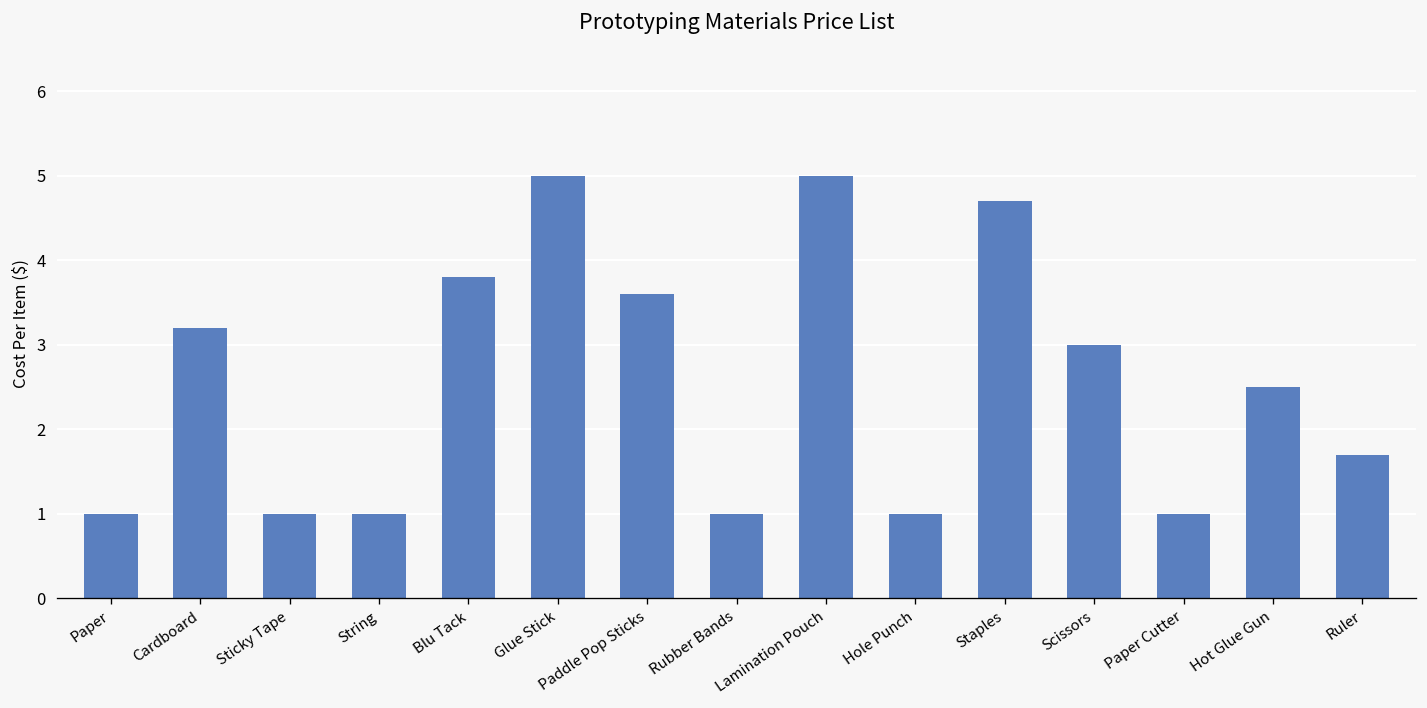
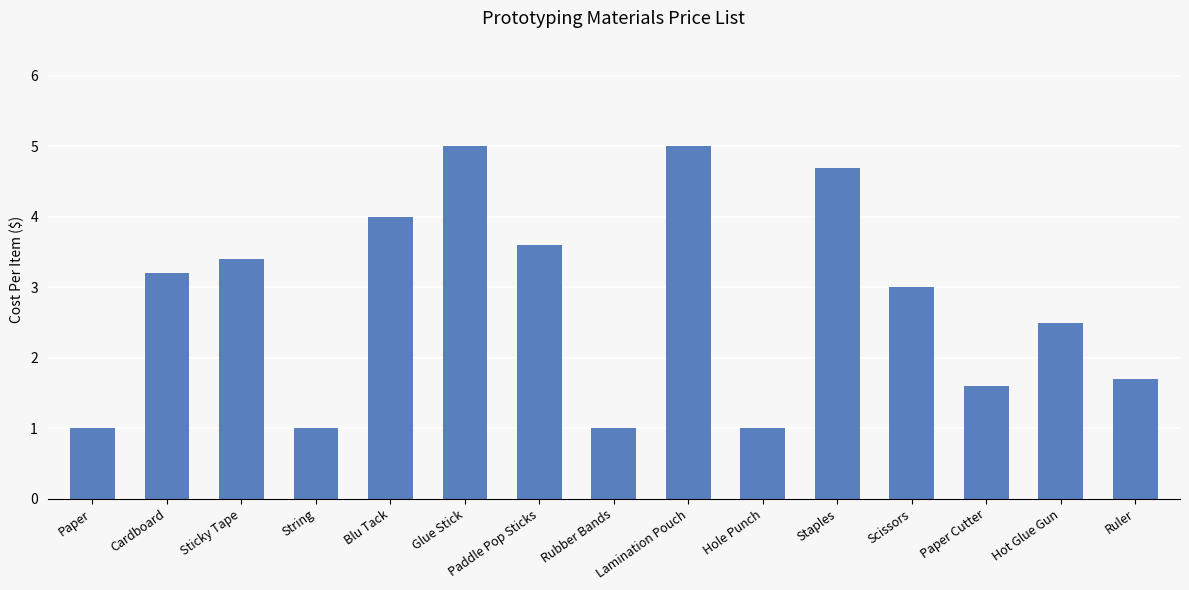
Sticky Tape: 1.0 -> 3.4
Blu Tack: 3.8 -> 4.0
Paper Cutter: 1.0 -> 1.6
